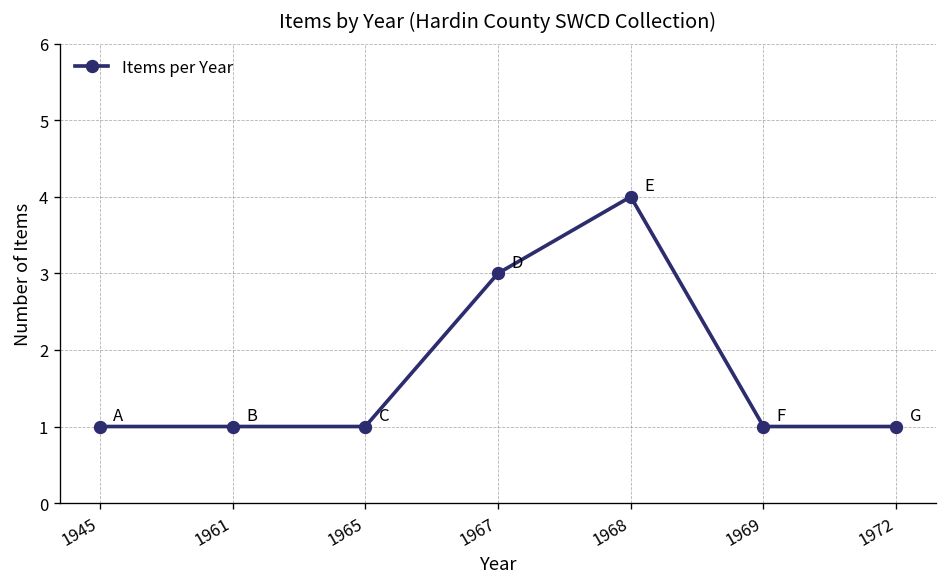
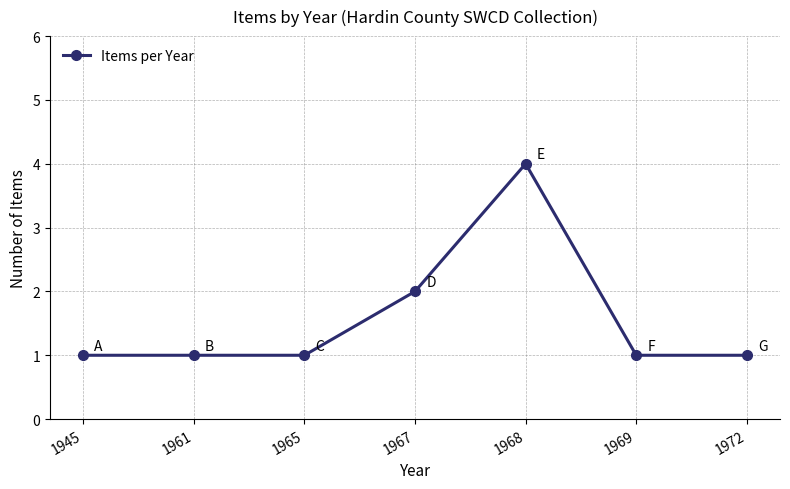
1967: 3 -> 2
